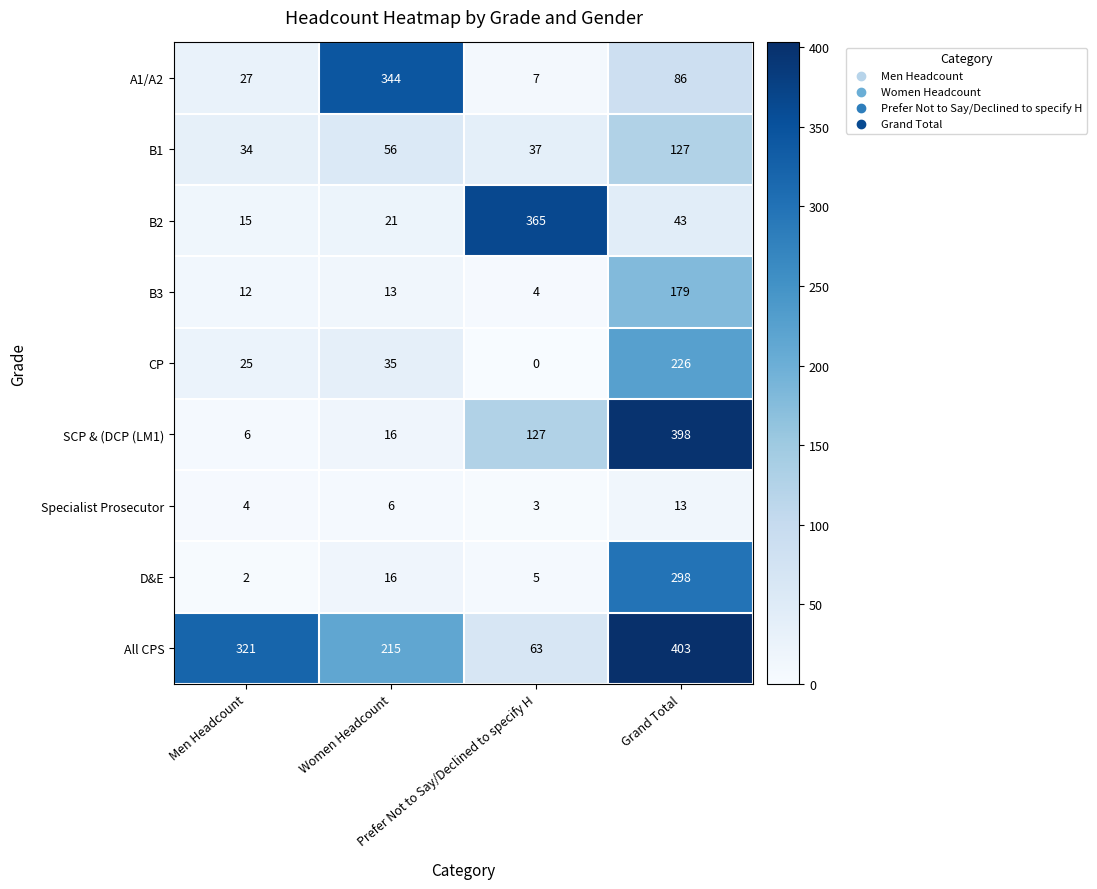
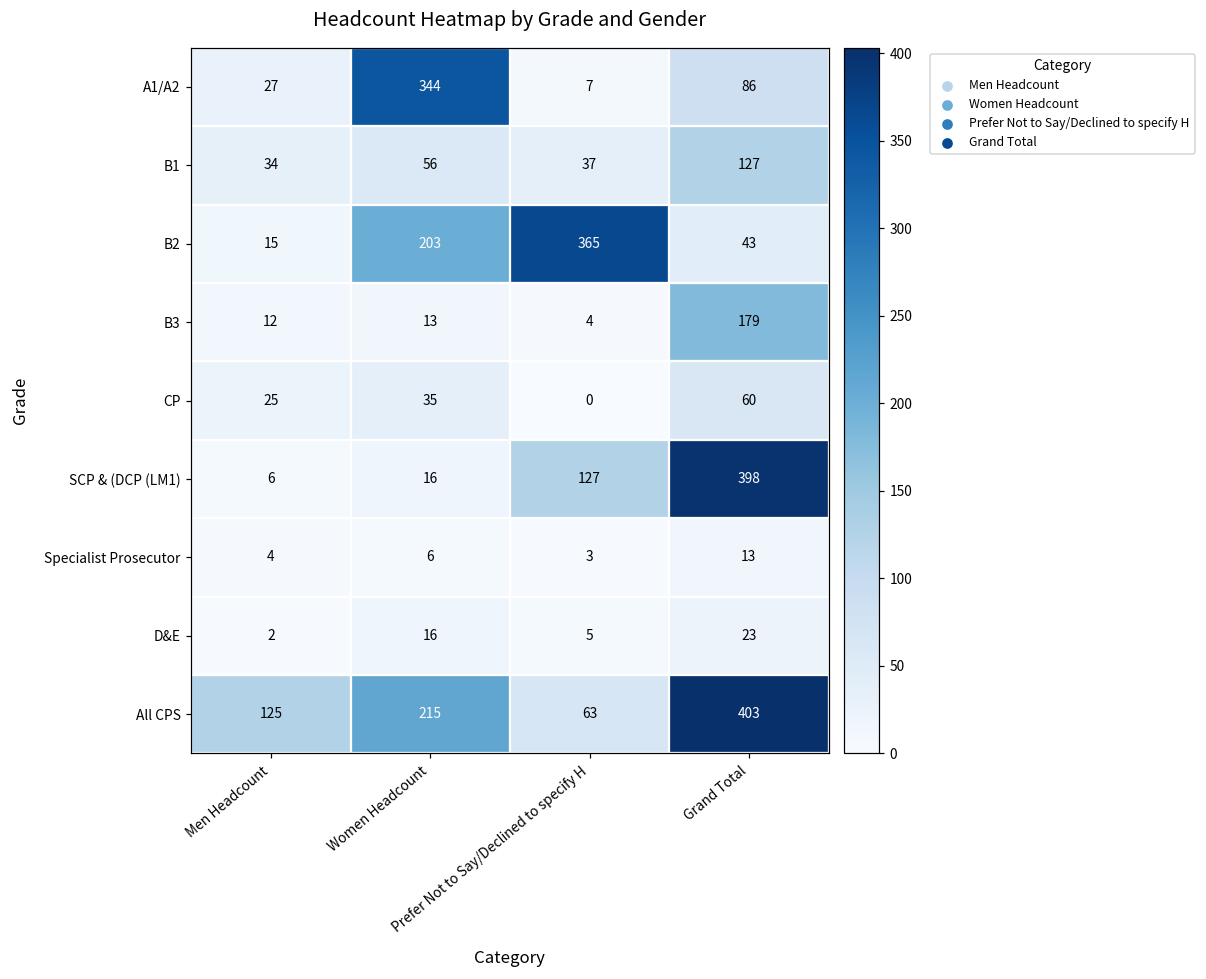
B2, Women Headcount: 21 -> 203
CP, Grand Total: 226 -> 60
D&E, Grand Total: 298 -> 23
All CPS, Men Headcount: 321 -> 125
